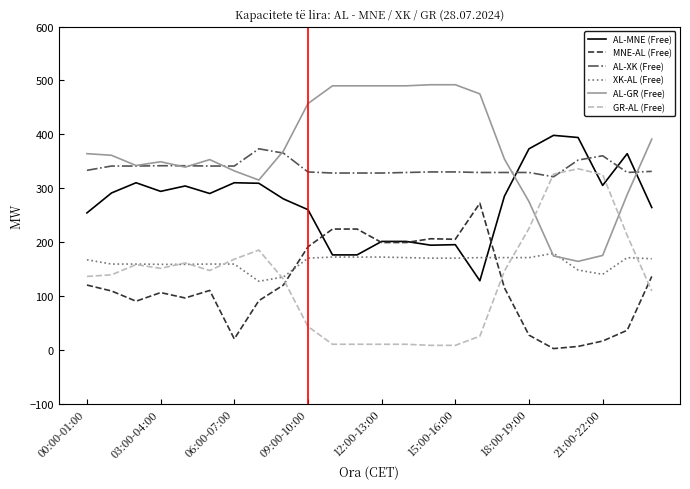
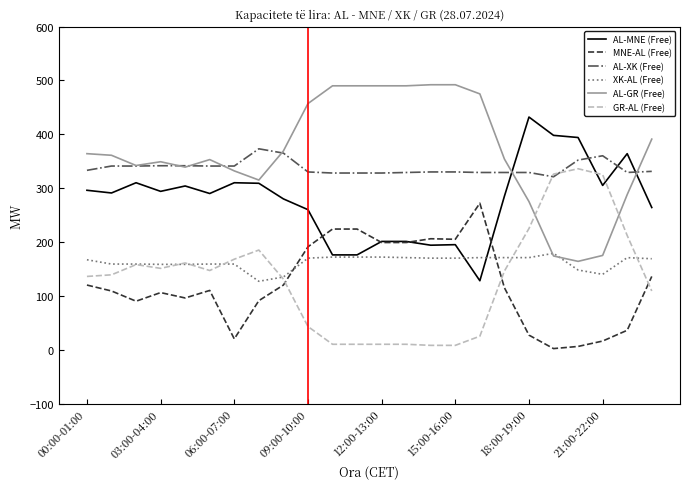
AL-MNE (Free), 00:00-01:00: 250 -> 300
AL-MNE (Free), 18:00-19:00: 370 -> 430
